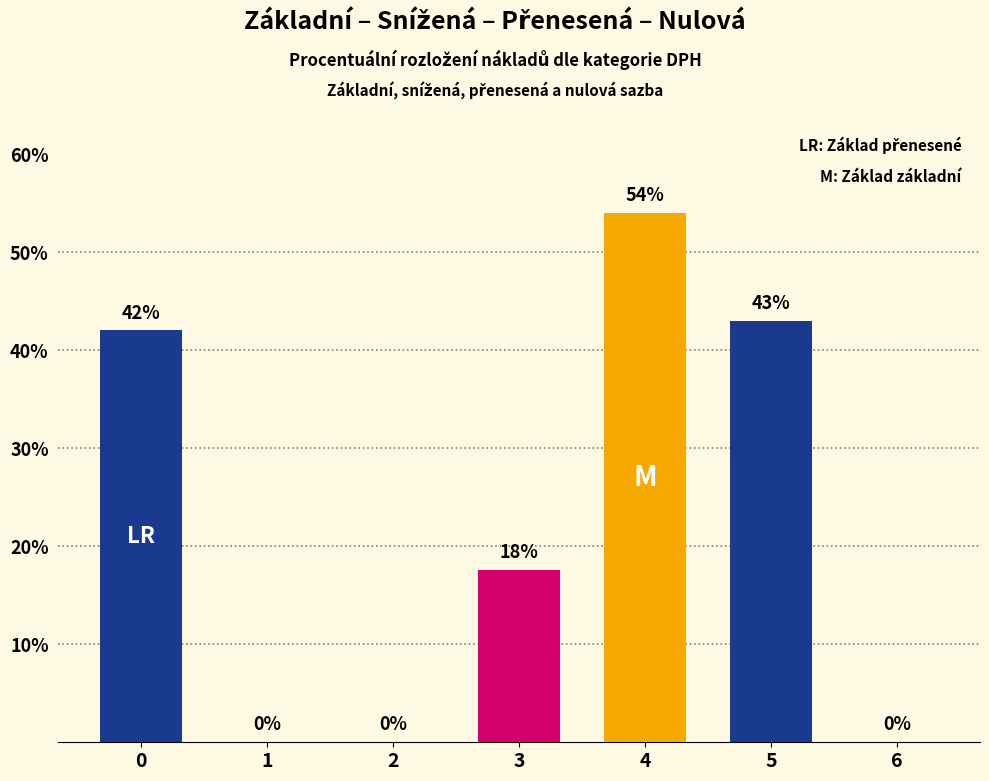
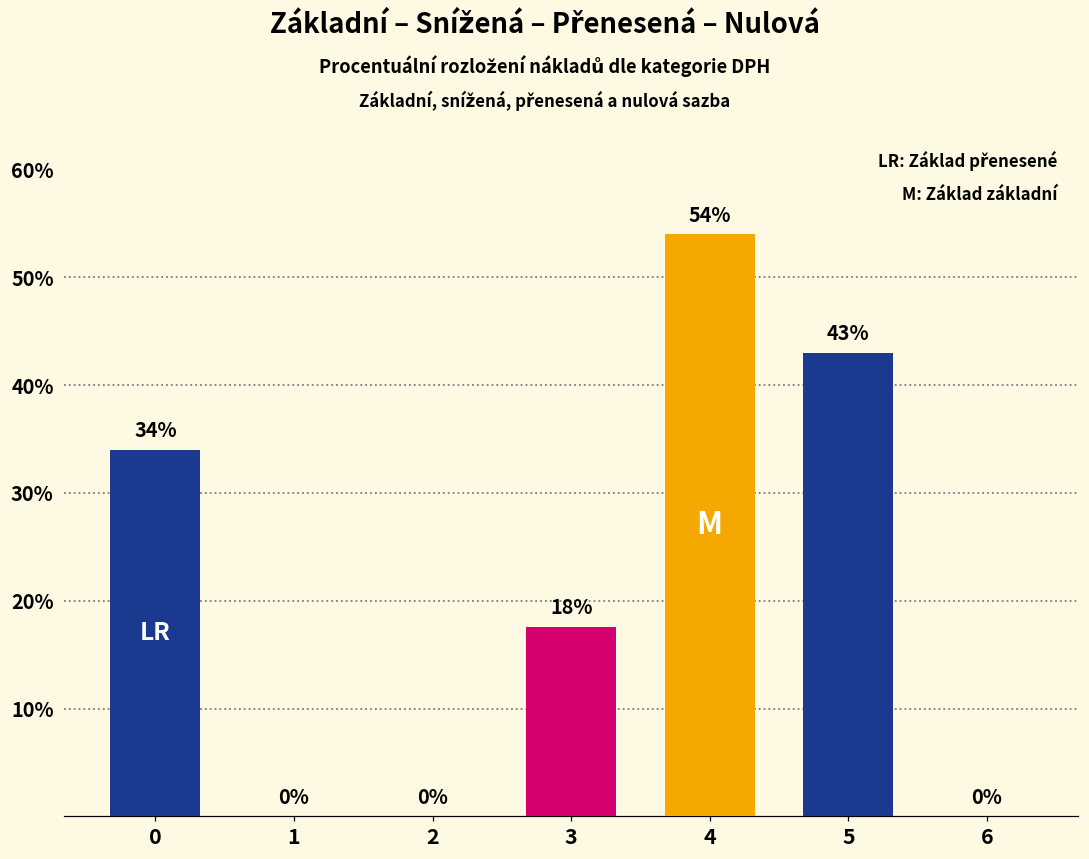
0: 42% -> 34%
